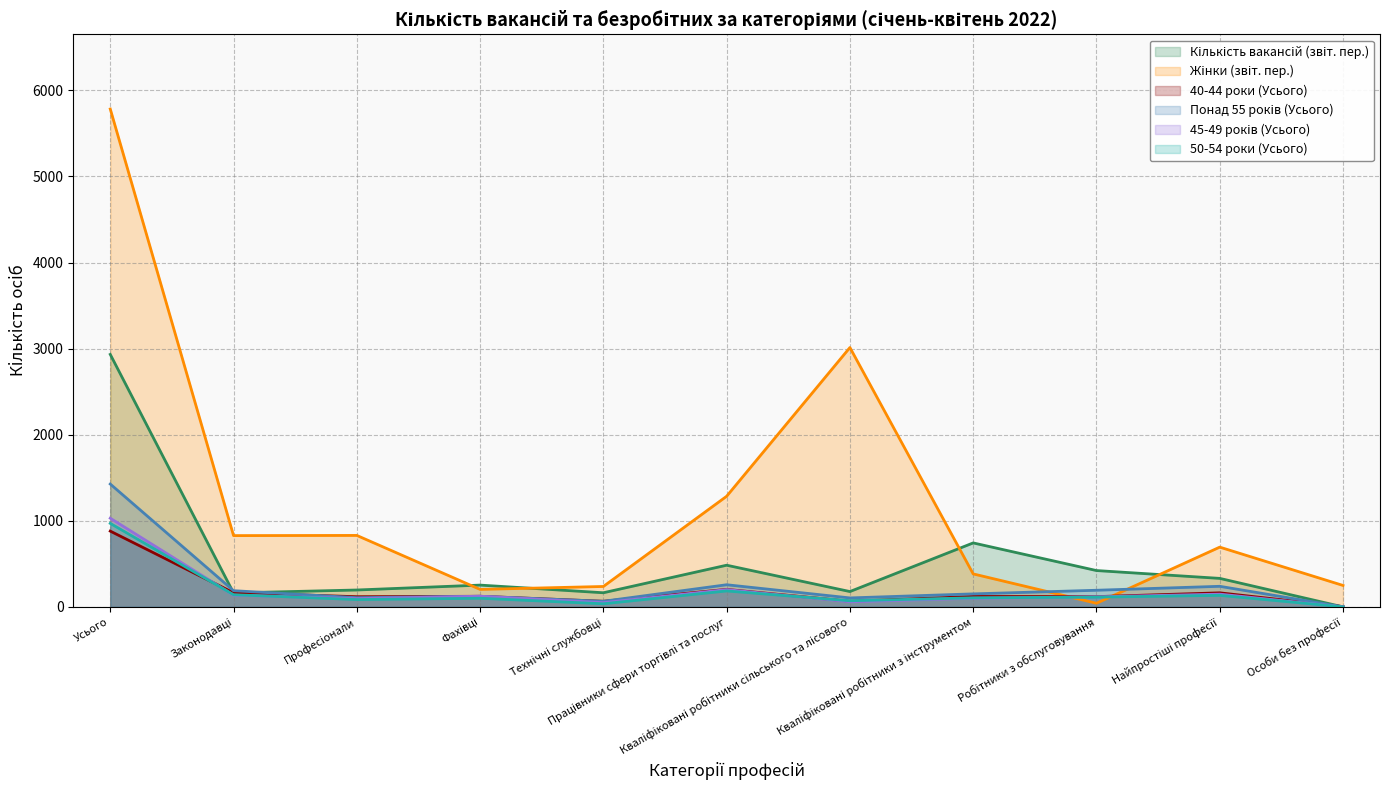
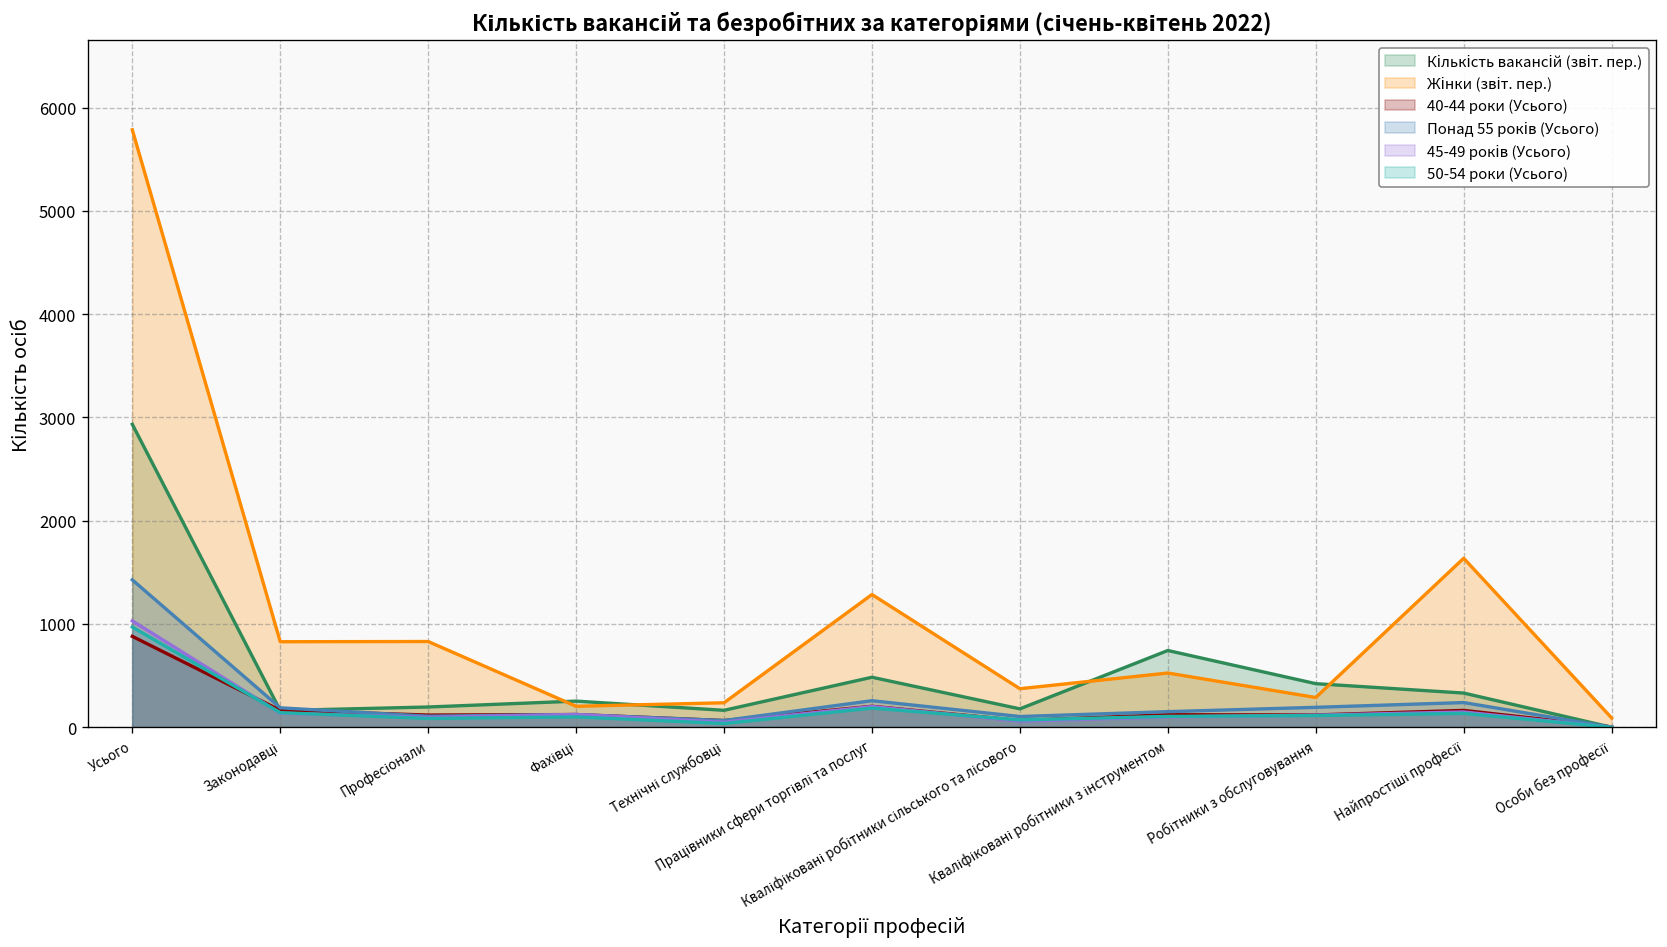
Жінки (звіт. пер.), Кваліфіковані робітники сільського та лісового: 3000 -> 400
Жінки (звіт. пер.), Кваліфіковані робітники з інструментом: 400 -> 500
Жінки (звіт. пер.), Робітники з обслуговування: 0 -> 300
Жінки (звіт. пер.), Найпростіші професії: 700 -> 1600
Жінки (звіт. пер.), Особи без професії: 200 -> 100
